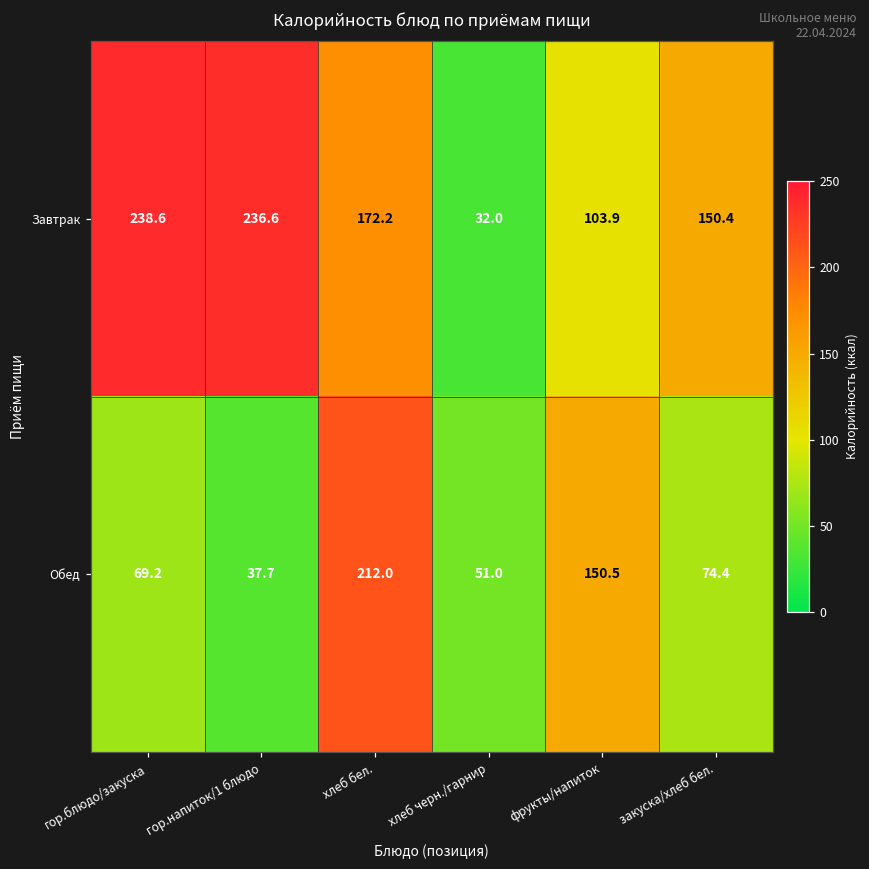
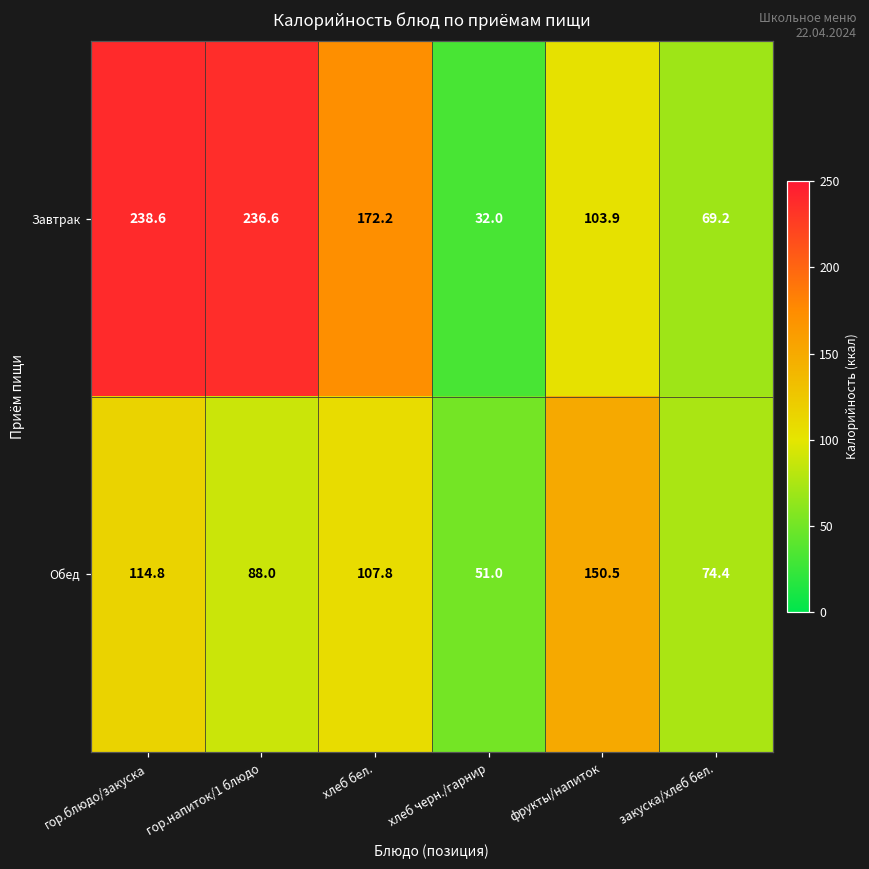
Завтрак, закуска/хлеб бел.: 150.4 -> 69.2
Обед, гор.блюдо/закуска: 69.2 -> 114.8
Обед, гор.напиток/1 блюдо: 37.7 -> 88.0
Обед, хлеб бел.: 212.0 -> 107.8
